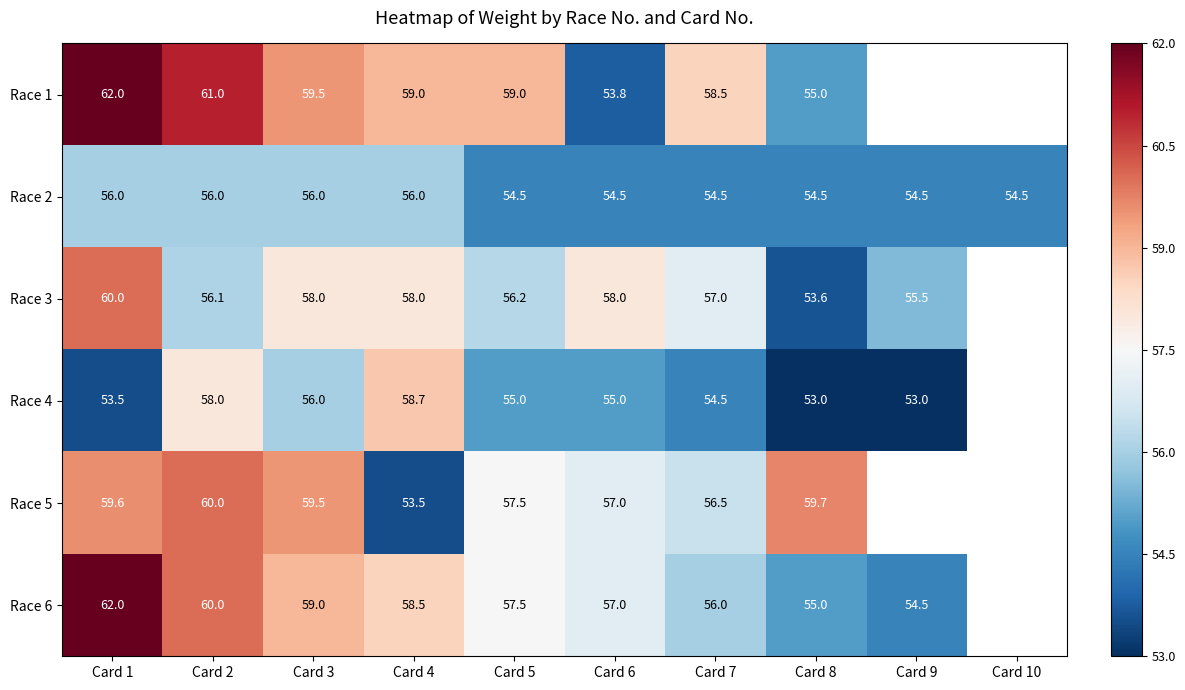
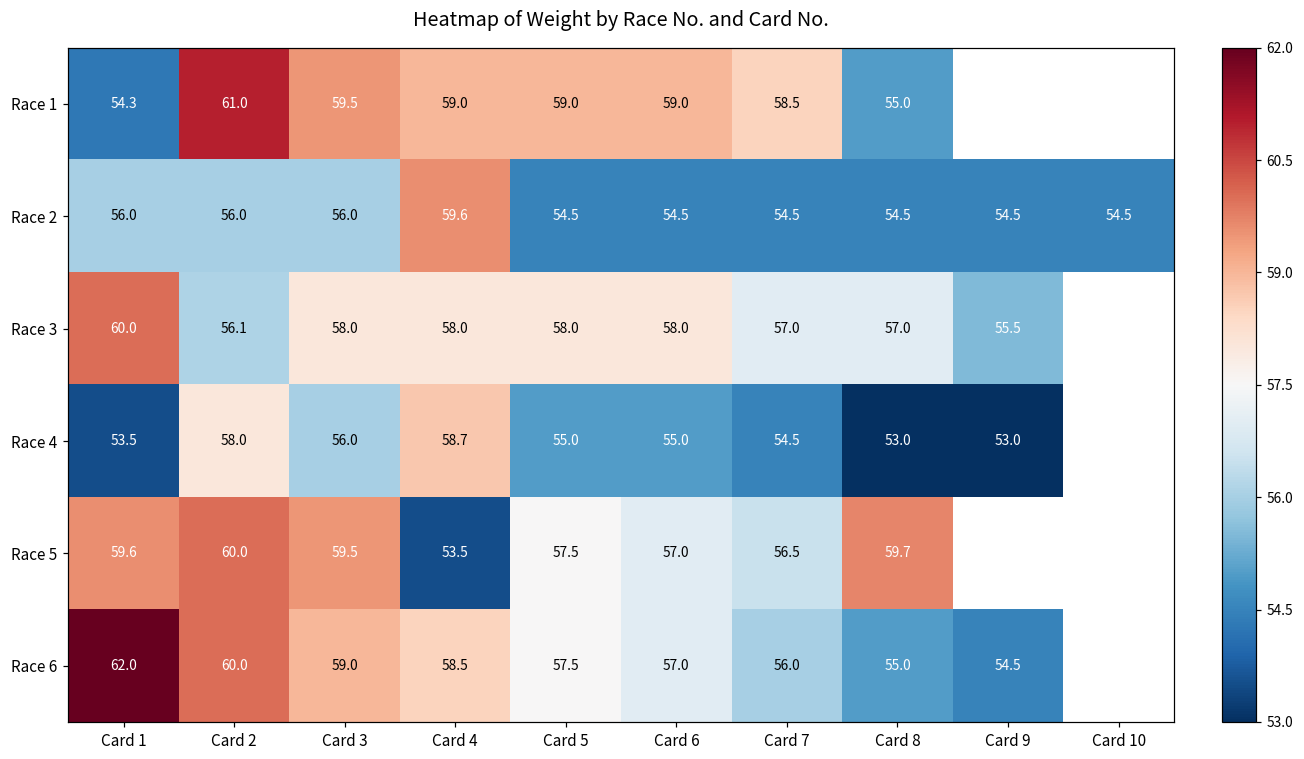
Race 1, Card 1: 62.0 -> 54.3
Race 1, Card 6: 53.8 -> 59.0
Race 2, Card 4: 56.0 -> 59.6
Race 3, Card 5: 56.2 -> 58.0
Race 3, Card 8: 53.6 -> 57.0
